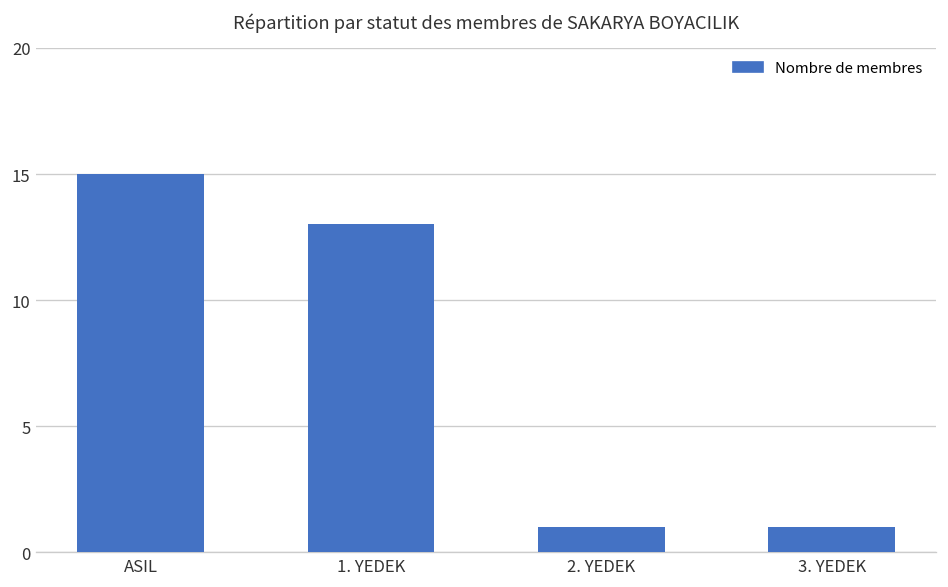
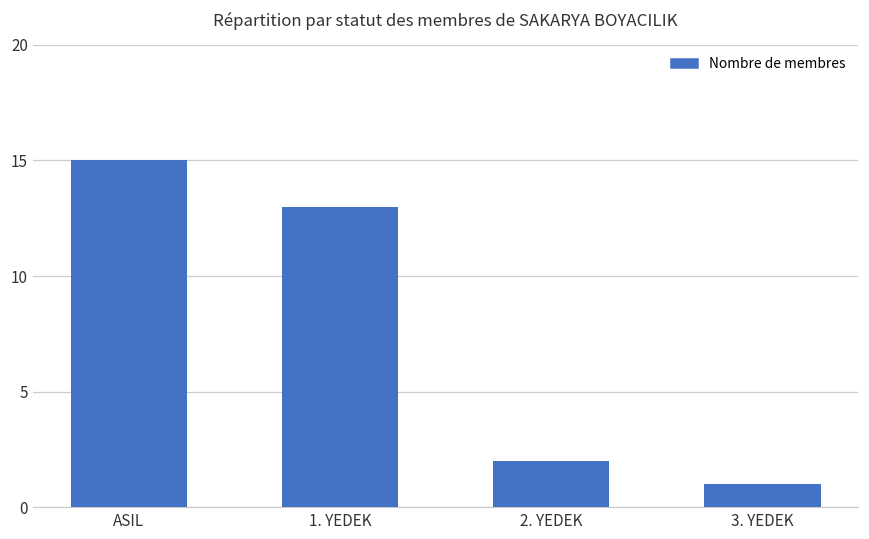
2. YEDEK: 1 -> 2
